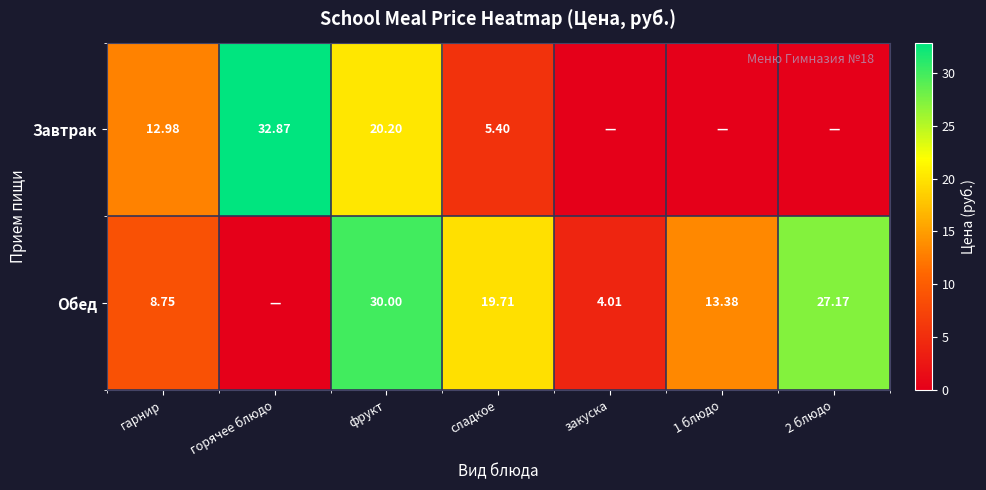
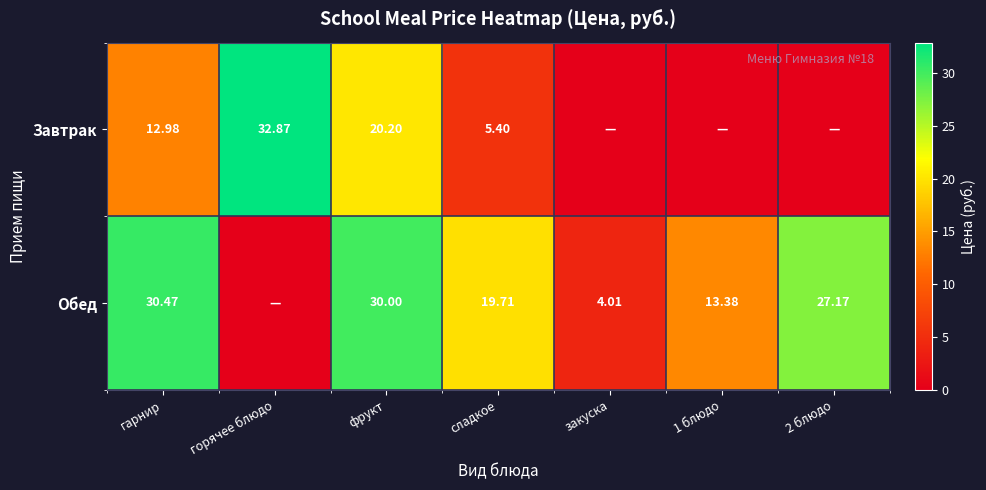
Обед, гарнир: 8.75 -> 30.47
